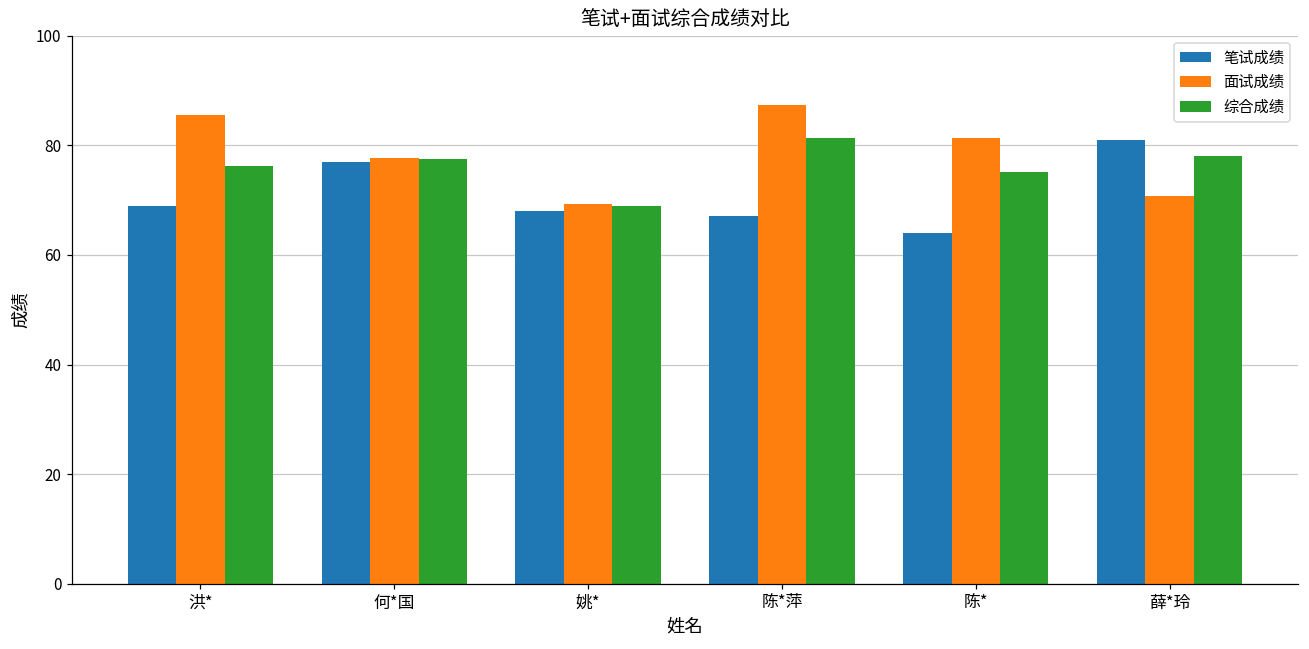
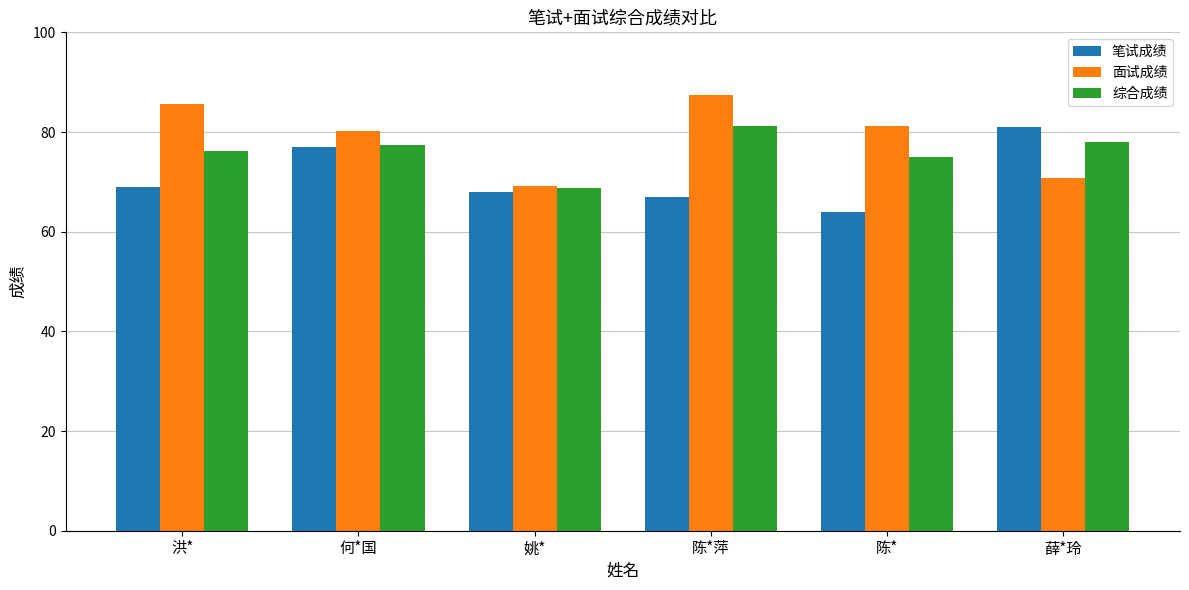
面试成绩, 何*国: 78 -> 80
